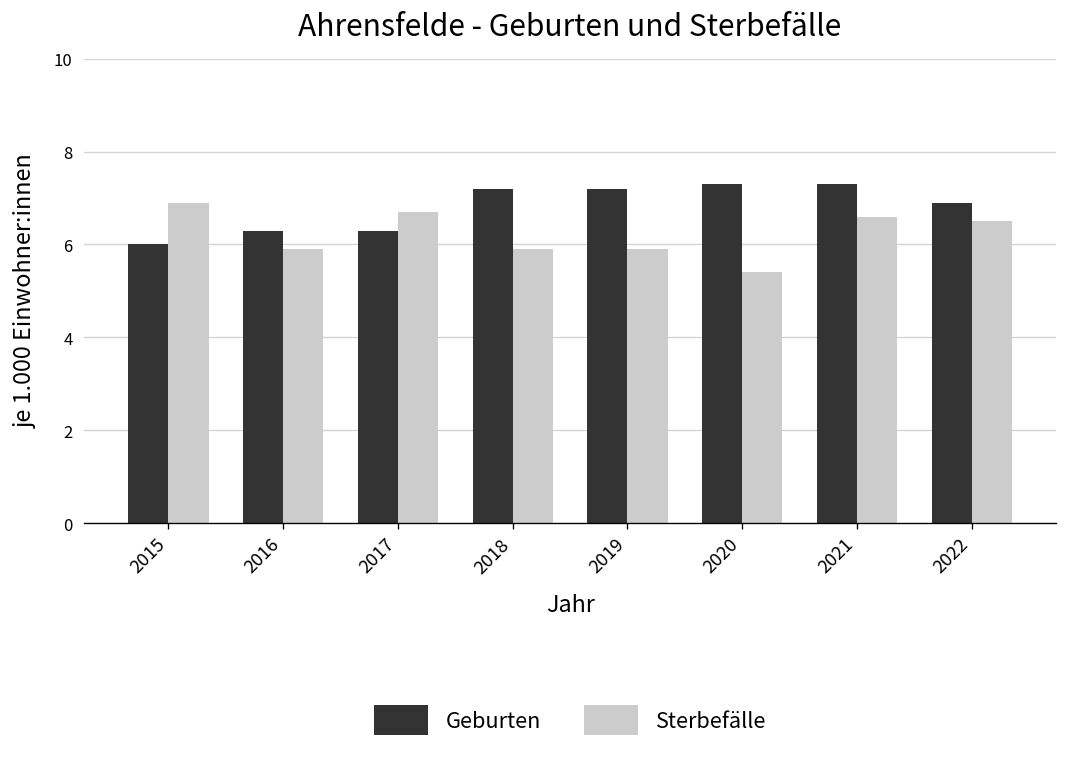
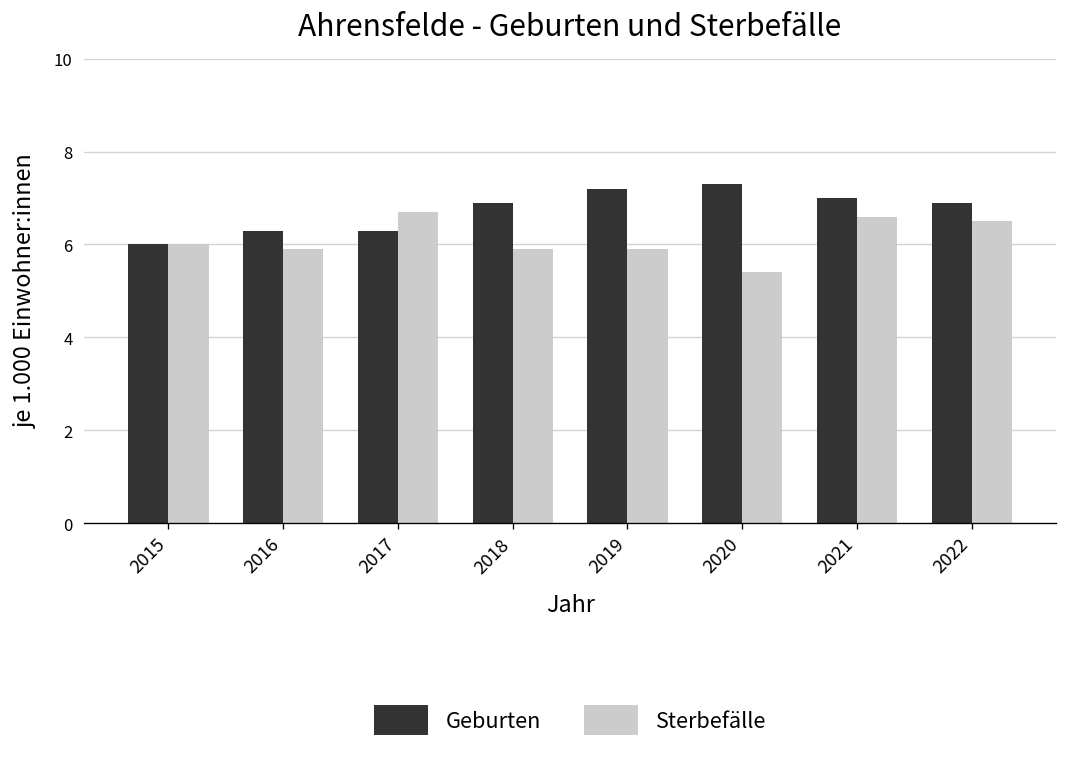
Sterbefälle, 2015: 6.9 -> 6.0
Geburten, 2018: 7.2 -> 6.9
Geburten, 2021: 7.3 -> 7.0
